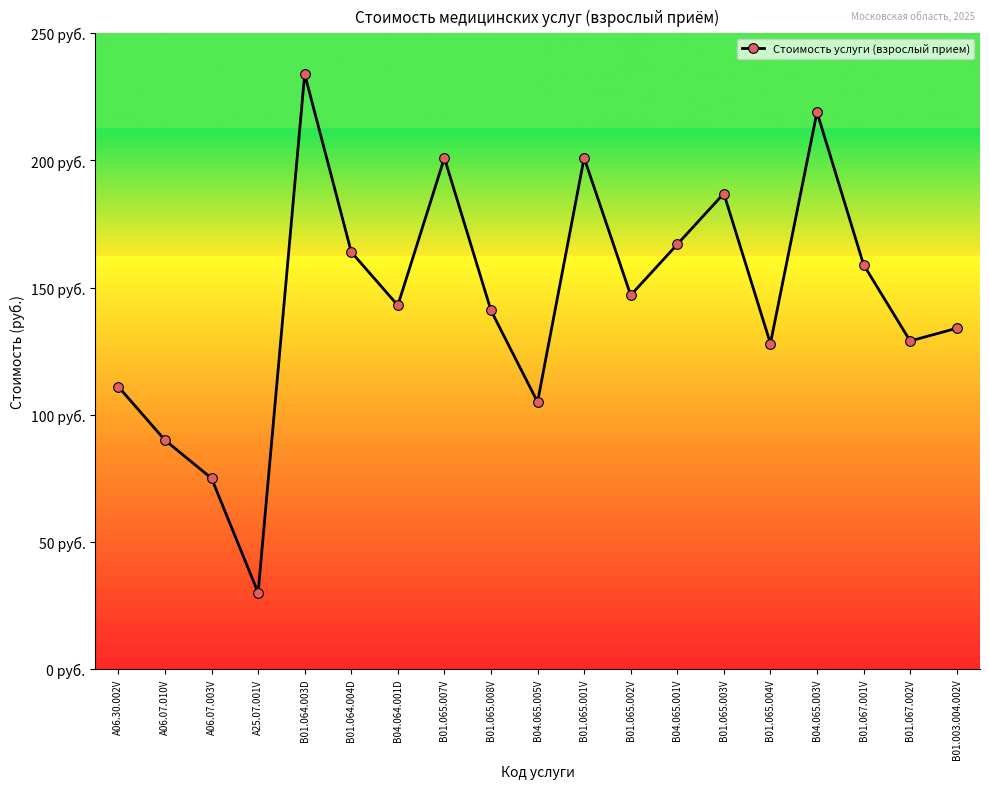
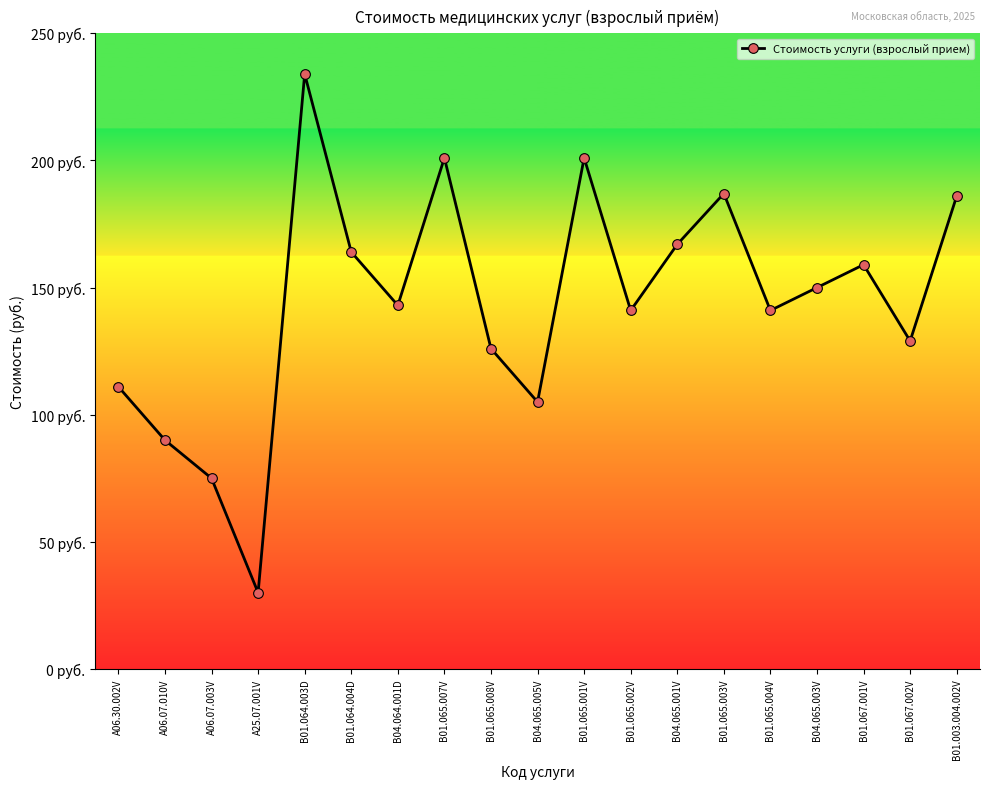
B01.065.008V: 141 руб. -> 126 руб.
B01.065.002V: 147 руб. -> 141 руб.
B01.065.004V: 128 руб. -> 141 руб.
B04.065.003V: 219 руб. -> 150 руб.
B01.003.004.002V: 134 руб. -> 186 руб.
